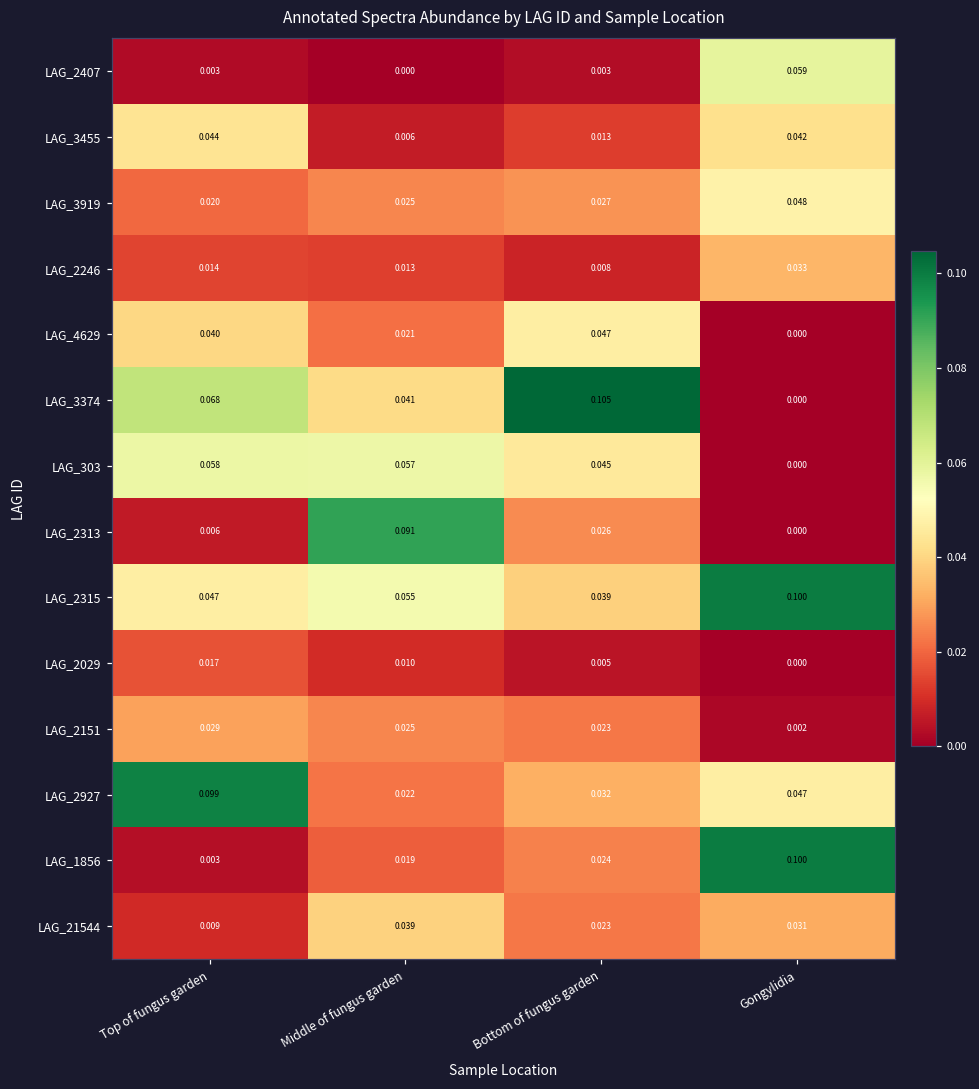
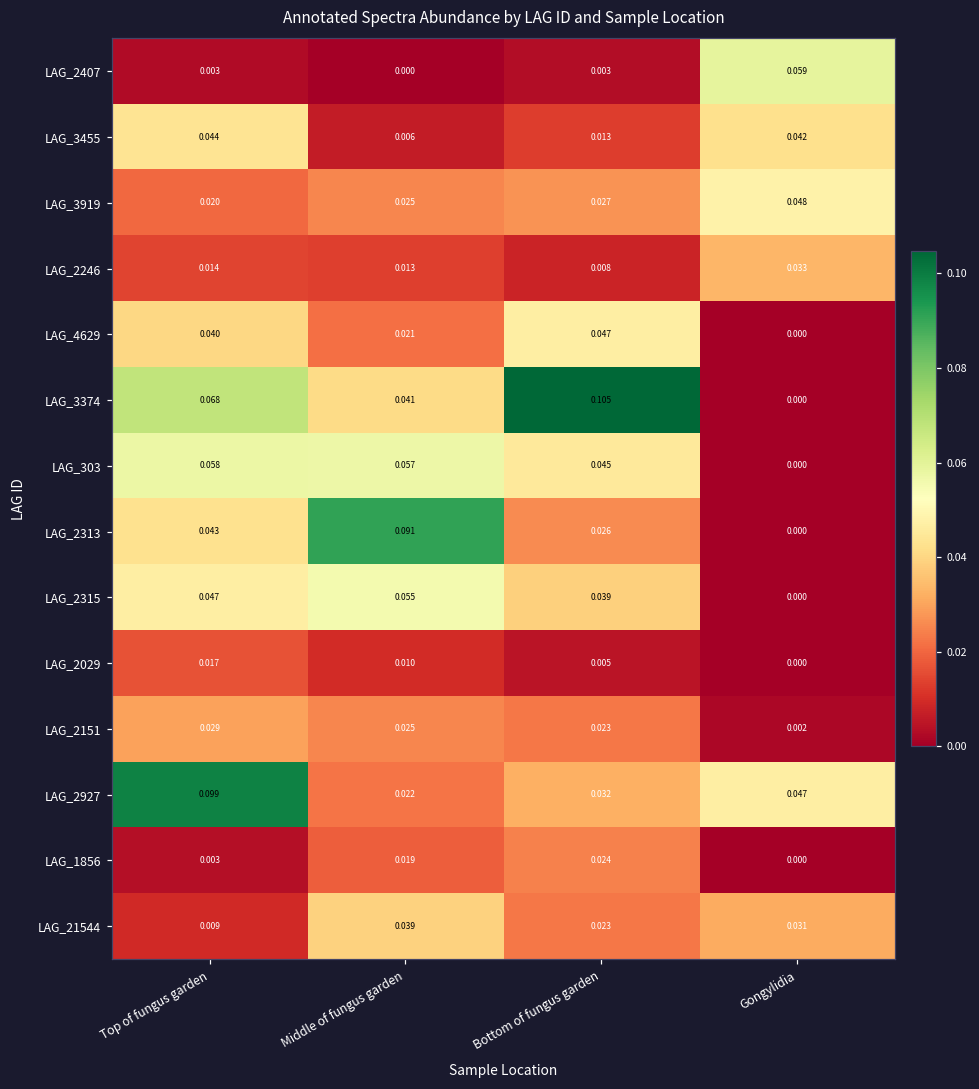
LAG_2313, Top of fungus garden: 0.006 -> 0.043
LAG_2315, Gongylidia: 0.100 -> 0.000
LAG_1856, Gongylidia: 0.100 -> 0.000
